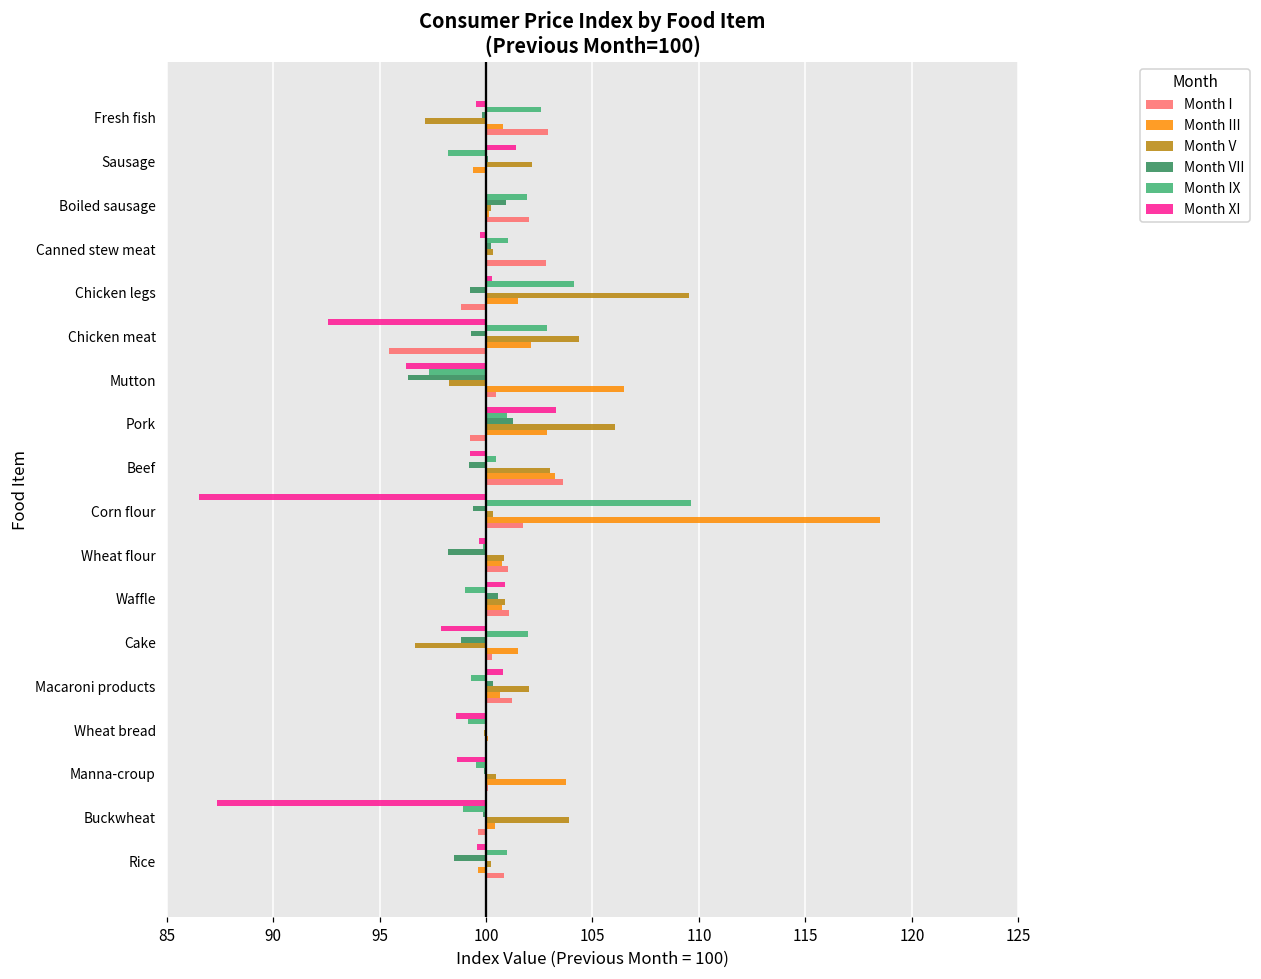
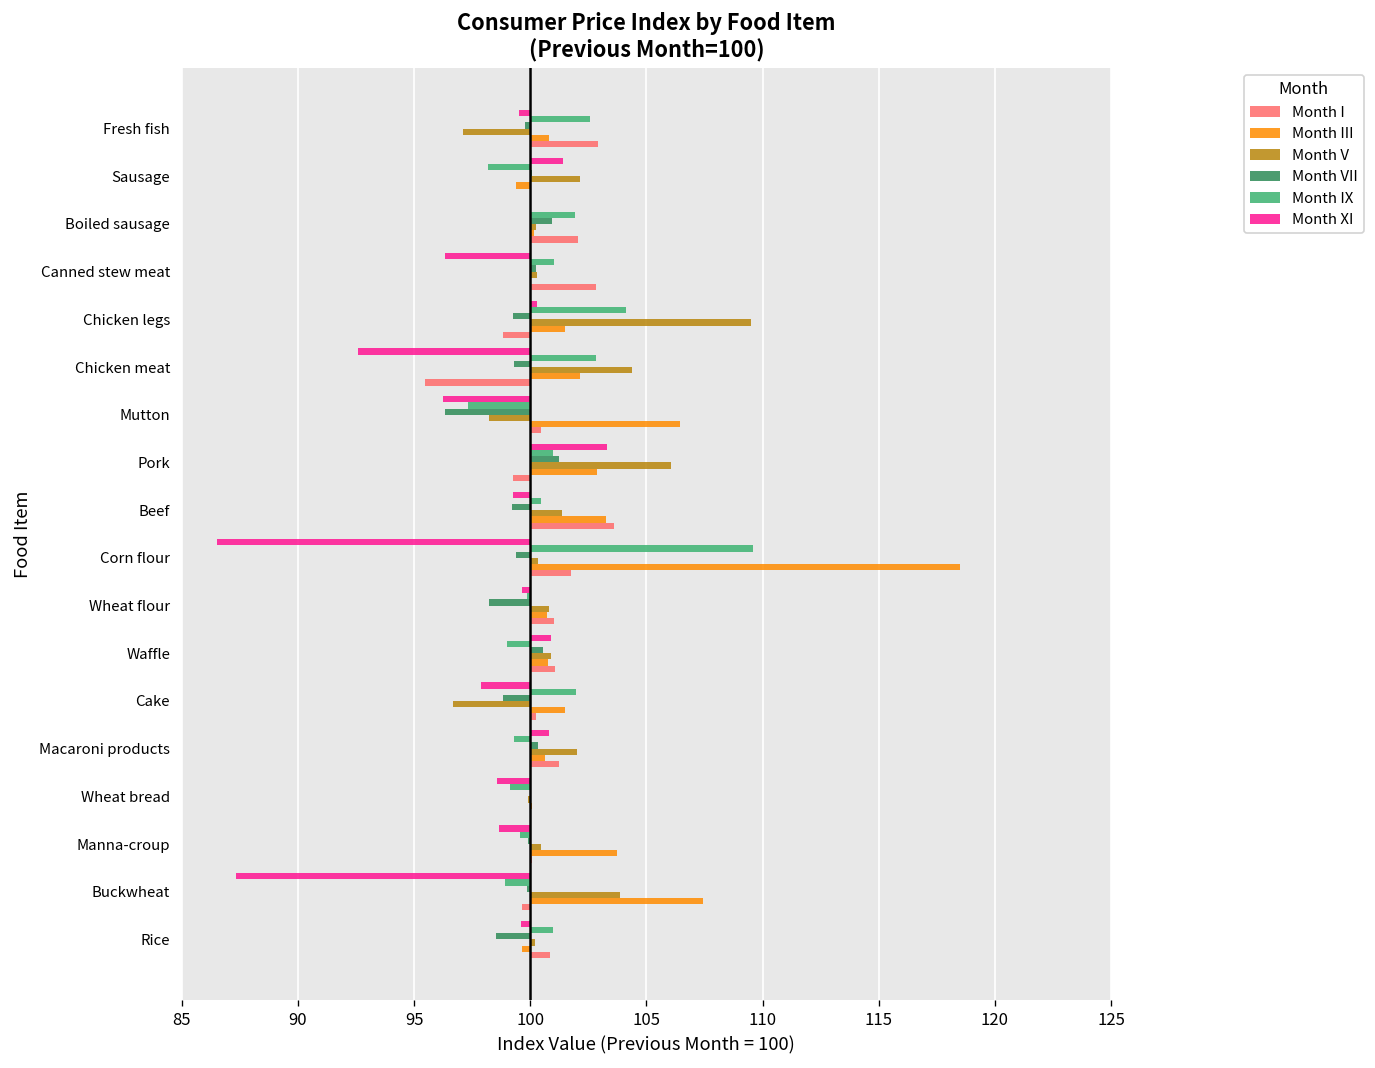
Month XI, Canned stew meat: 99.7 -> 96.4
Month V, Beef: 103.0 -> 101.4
Month III, Buckwheat: 100.4 -> 107.4
